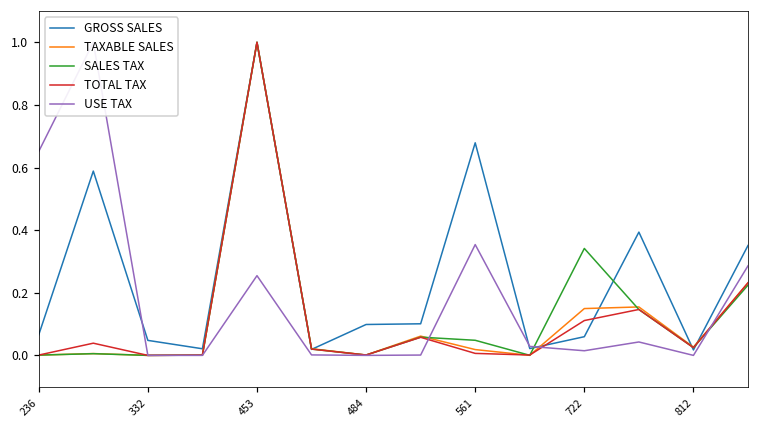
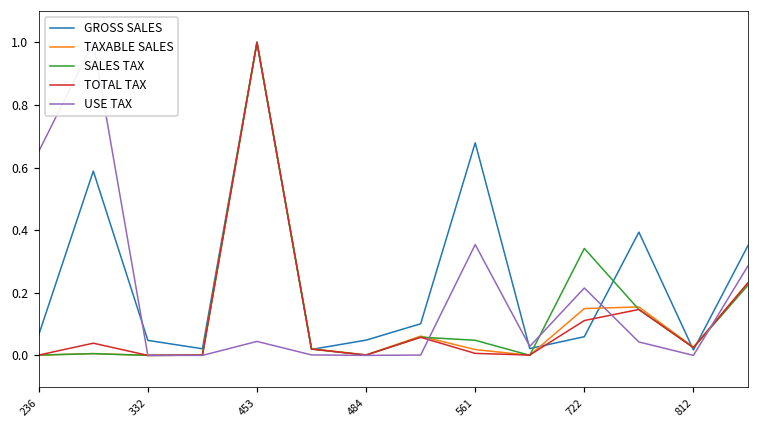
USE TAX, 453: 0.25 -> 0.04
GROSS SALES, 484: 0.10 -> 0.05
USE TAX, 722: 0.01 -> 0.22
